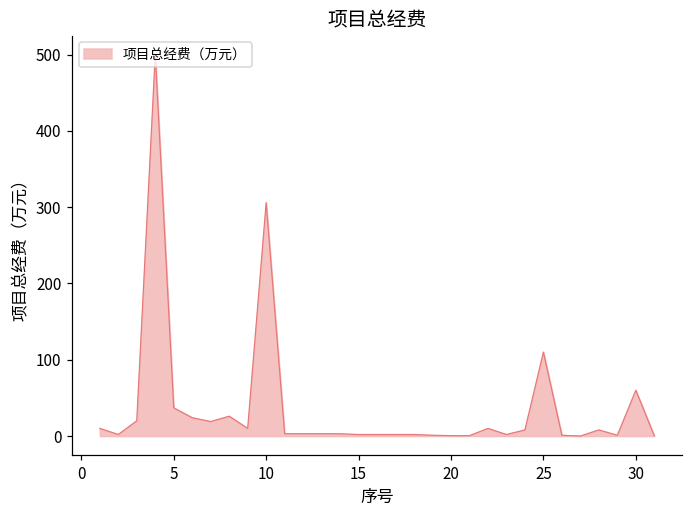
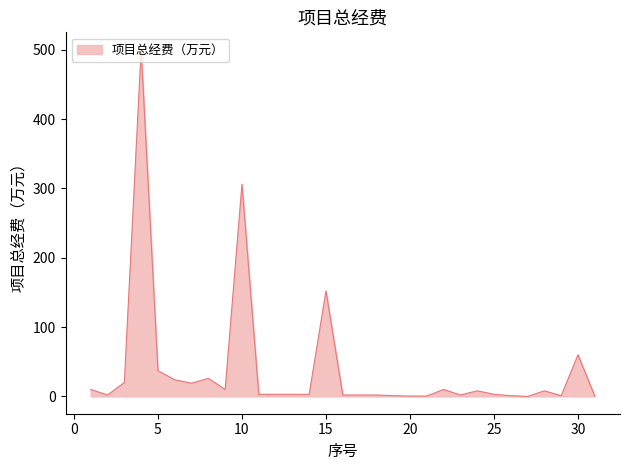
15: 0 -> 150
25: 110 -> 0
